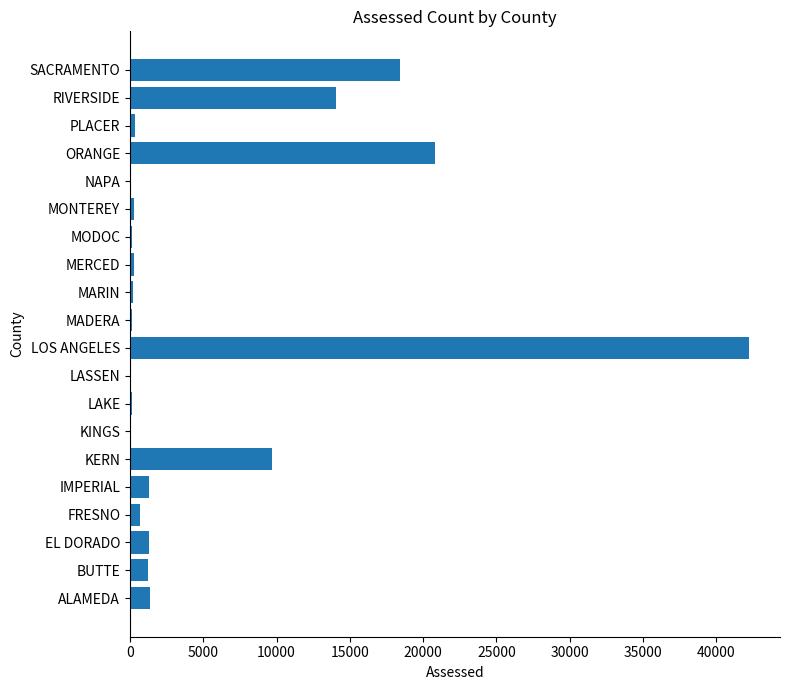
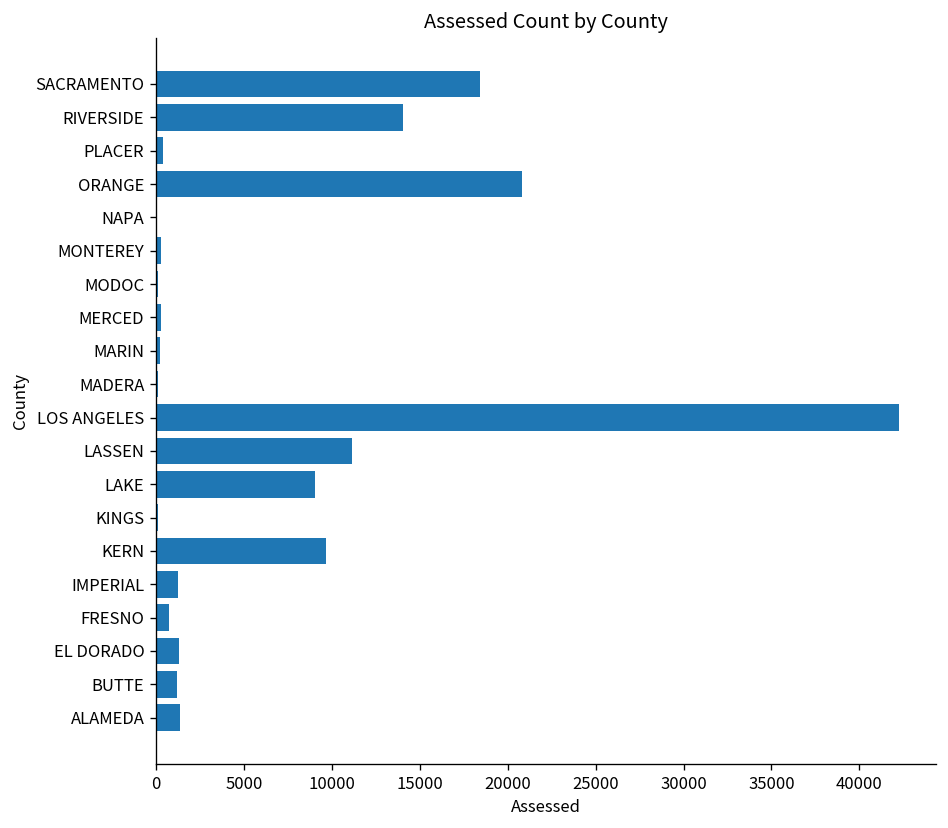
LASSEN: 0 -> 11200
LAKE: 200 -> 9100
